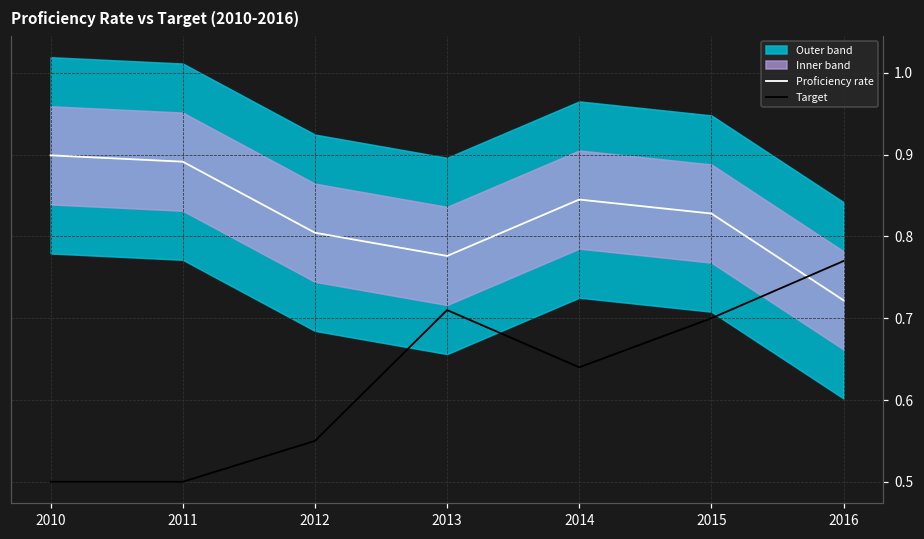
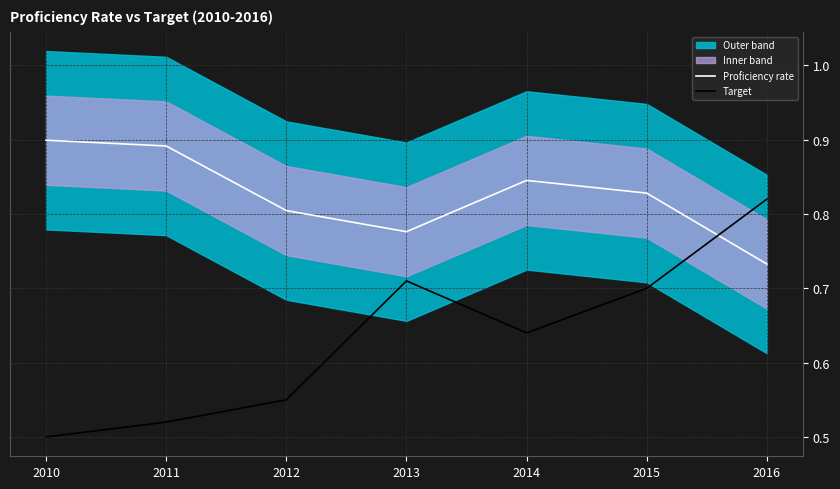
Target, 2011: 0.50 -> 0.52
Proficiency rate, 2016: 0.72 -> 0.73
Target, 2016: 0.77 -> 0.82
